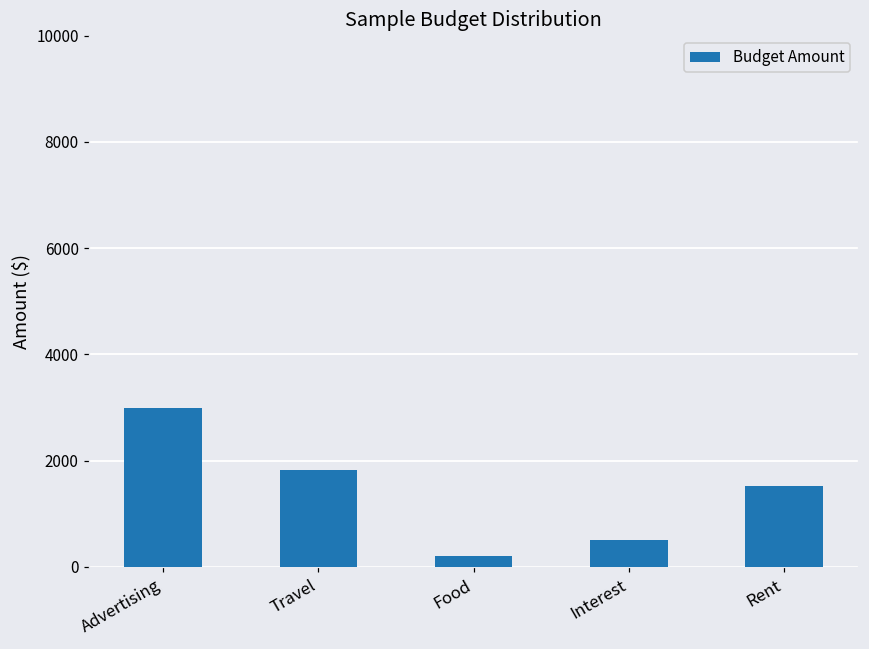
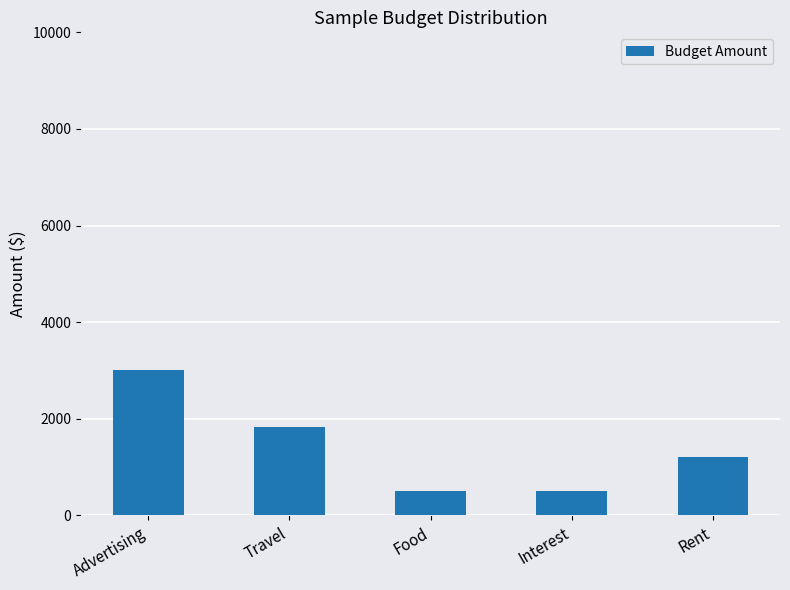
Food: 200 -> 500
Rent: 1500 -> 1200
